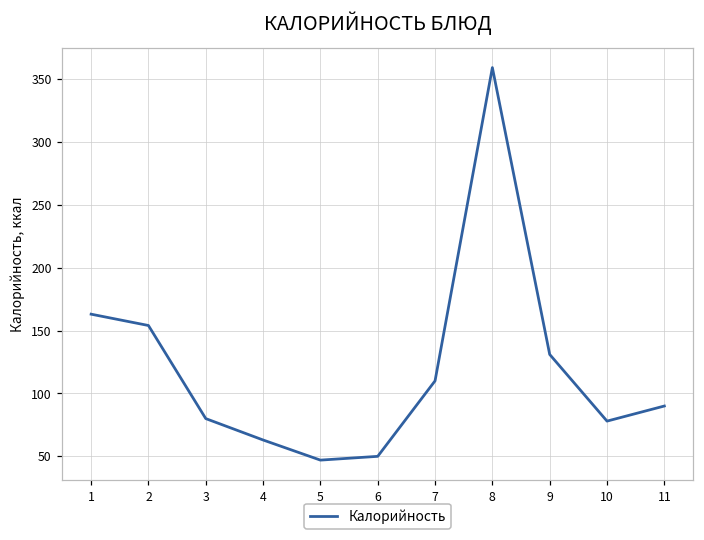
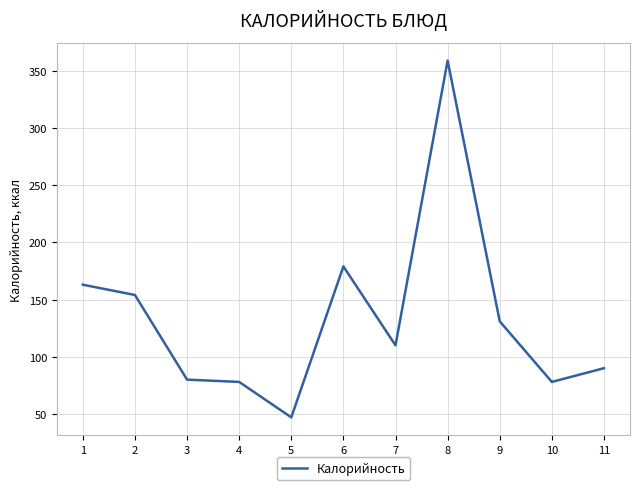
4: 63 -> 78
6: 50 -> 179
